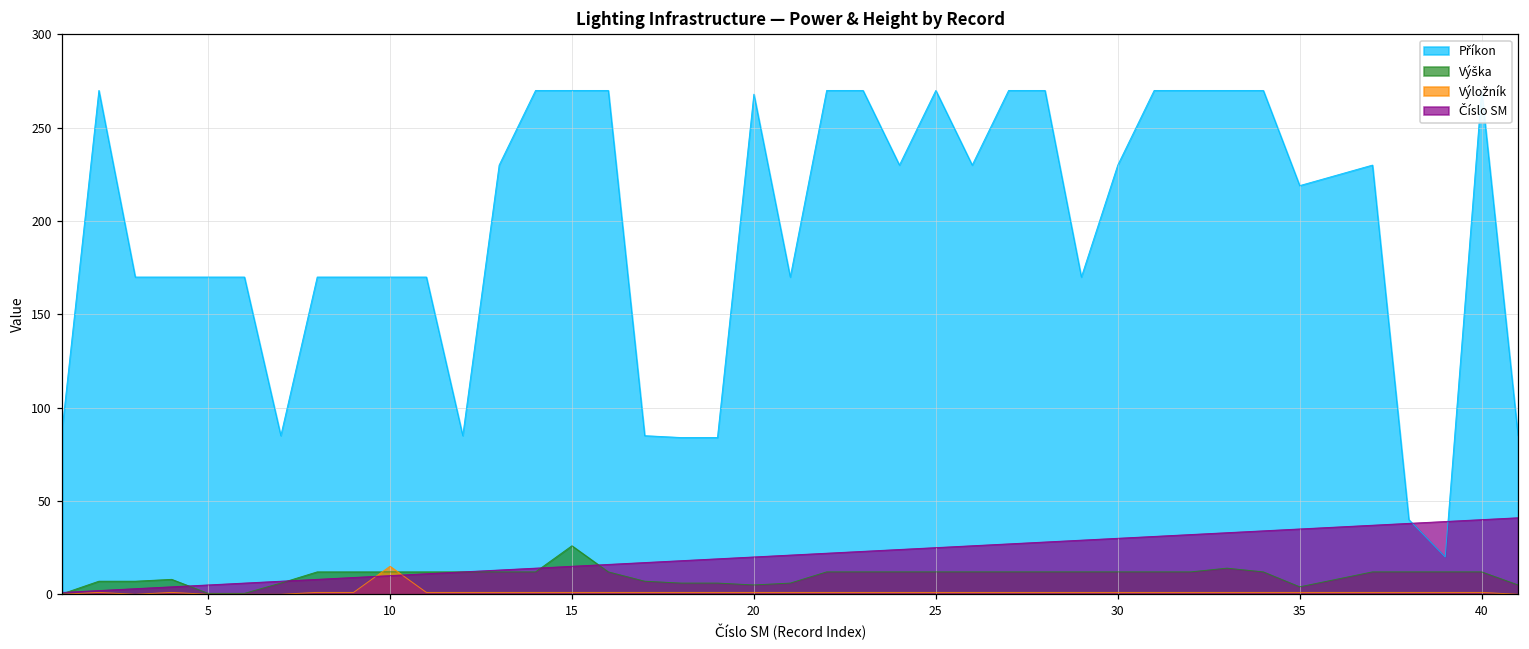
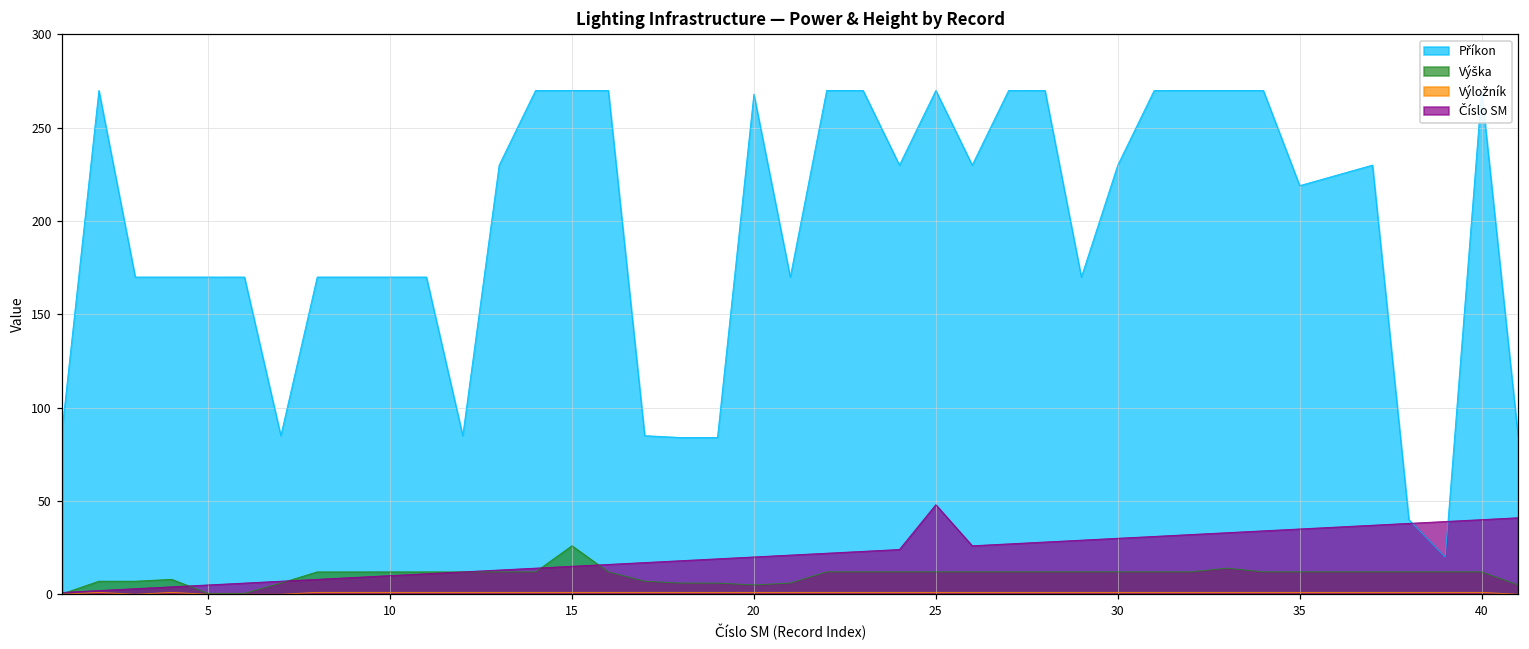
Výložník, 10: 15 -> 1
Číslo SM, 25: 25 -> 48
Výška, 35: 4 -> 12
